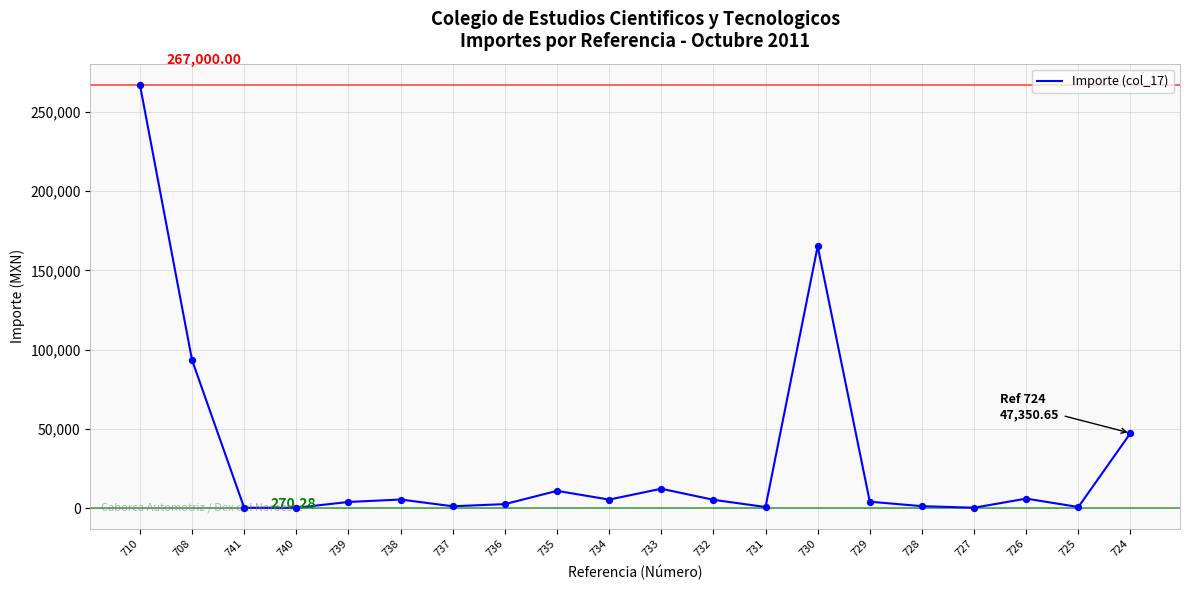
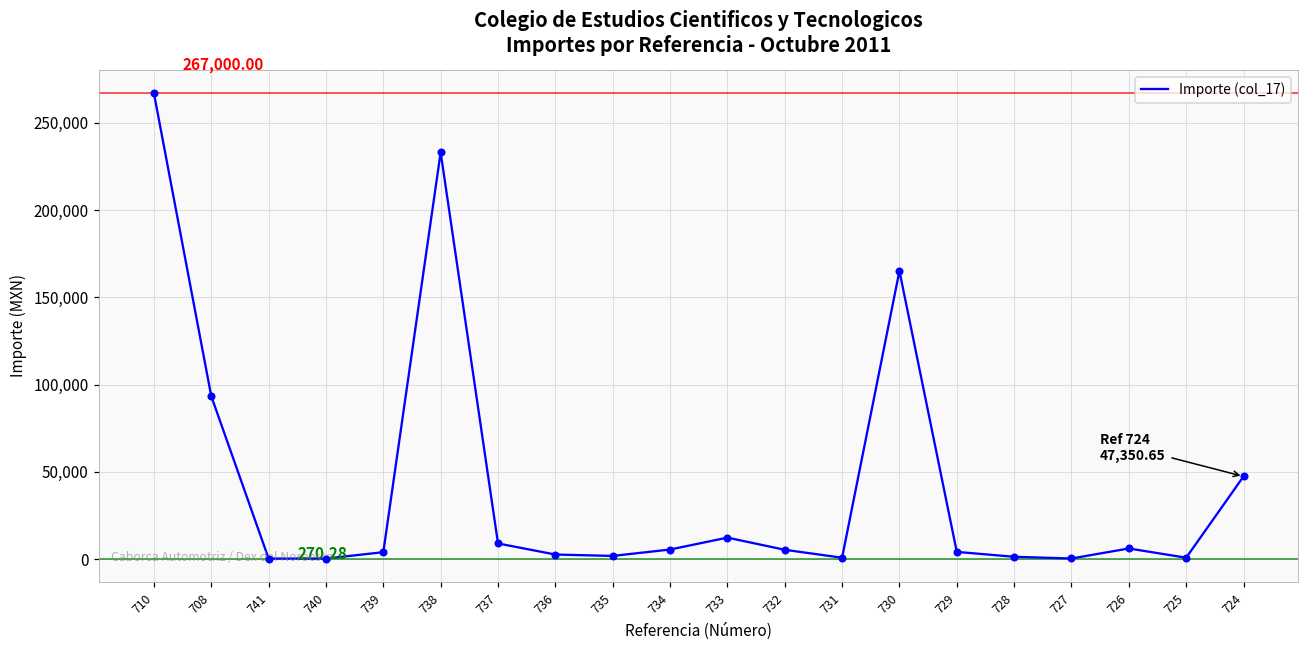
738: 5,000 -> 233,000
737: 1,000 -> 9,000
735: 11,000 -> 2,000
